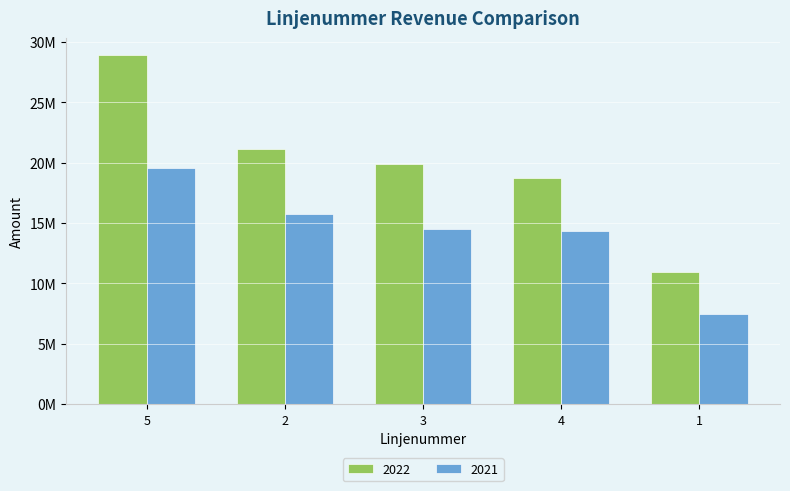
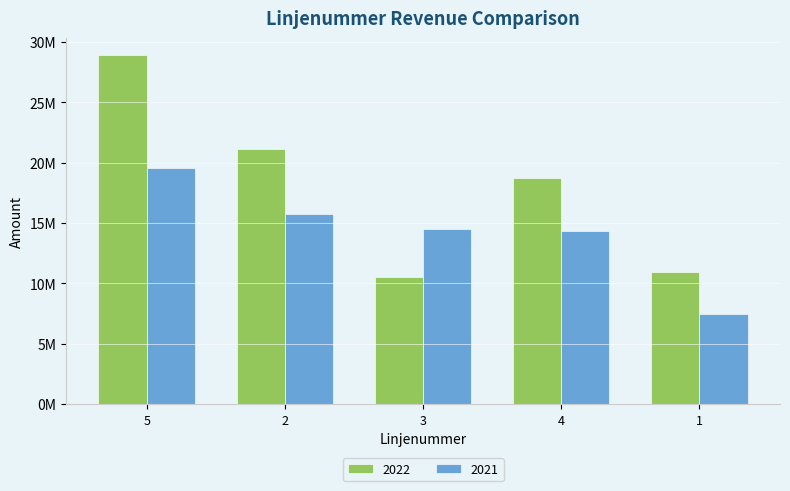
2022, 3: 19900000 -> 10500000
